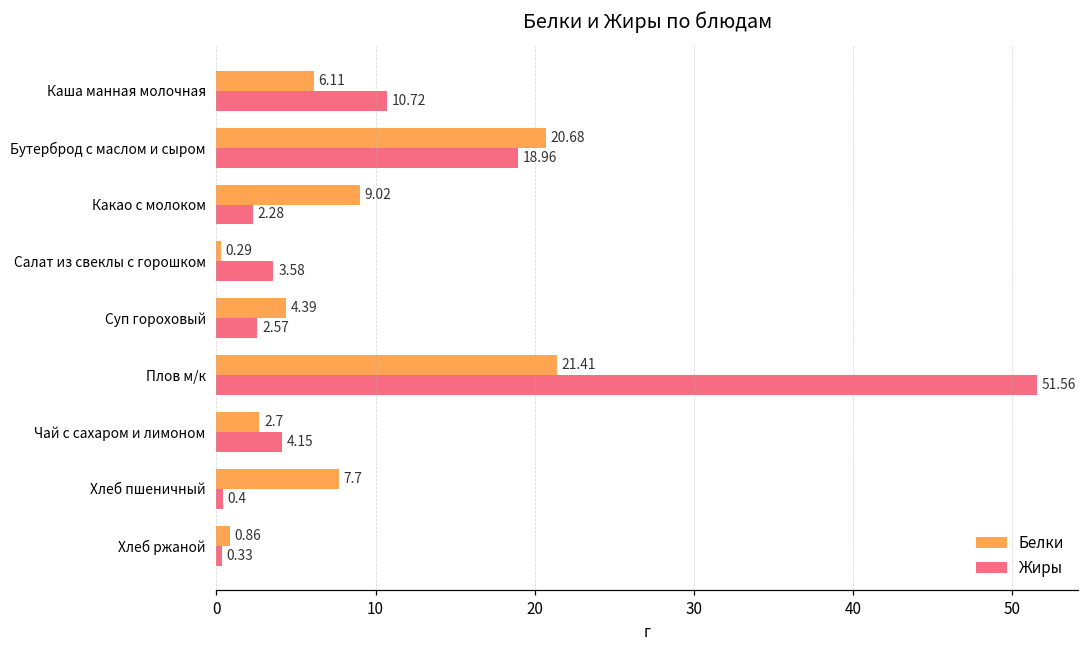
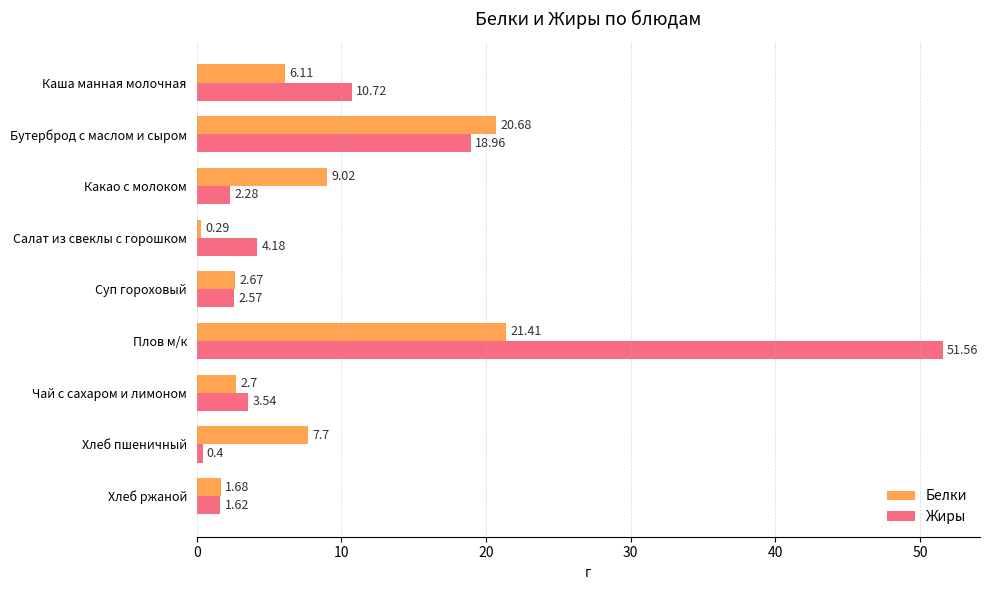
Жиры, Салат из свеклы с горошком: 3.58 -> 4.18
Белки, Суп гороховый: 4.39 -> 2.67
Жиры, Чай с сахаром и лимоном: 4.15 -> 3.54
Белки, Хлеб ржаной: 0.86 -> 1.68
Жиры, Хлеб ржаной: 0.33 -> 1.62
